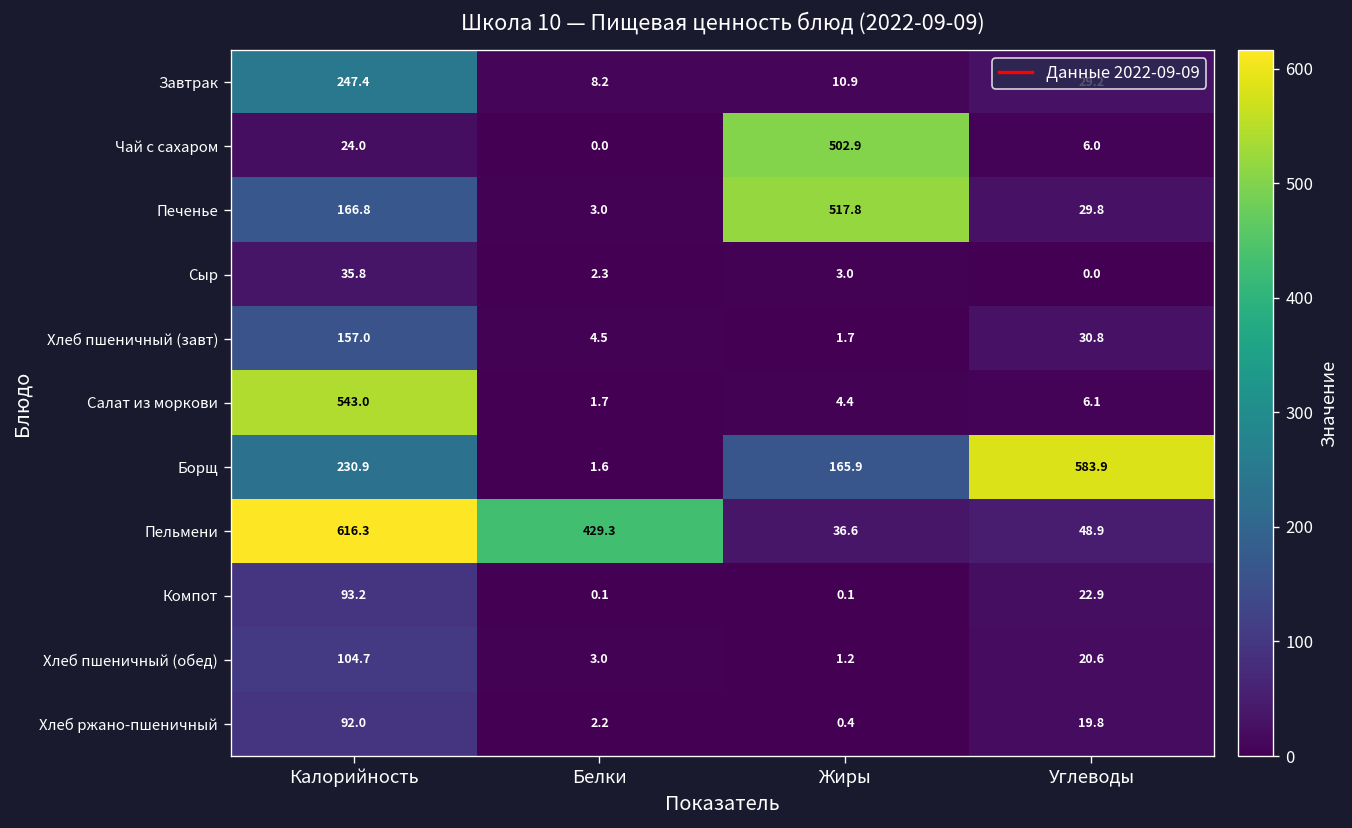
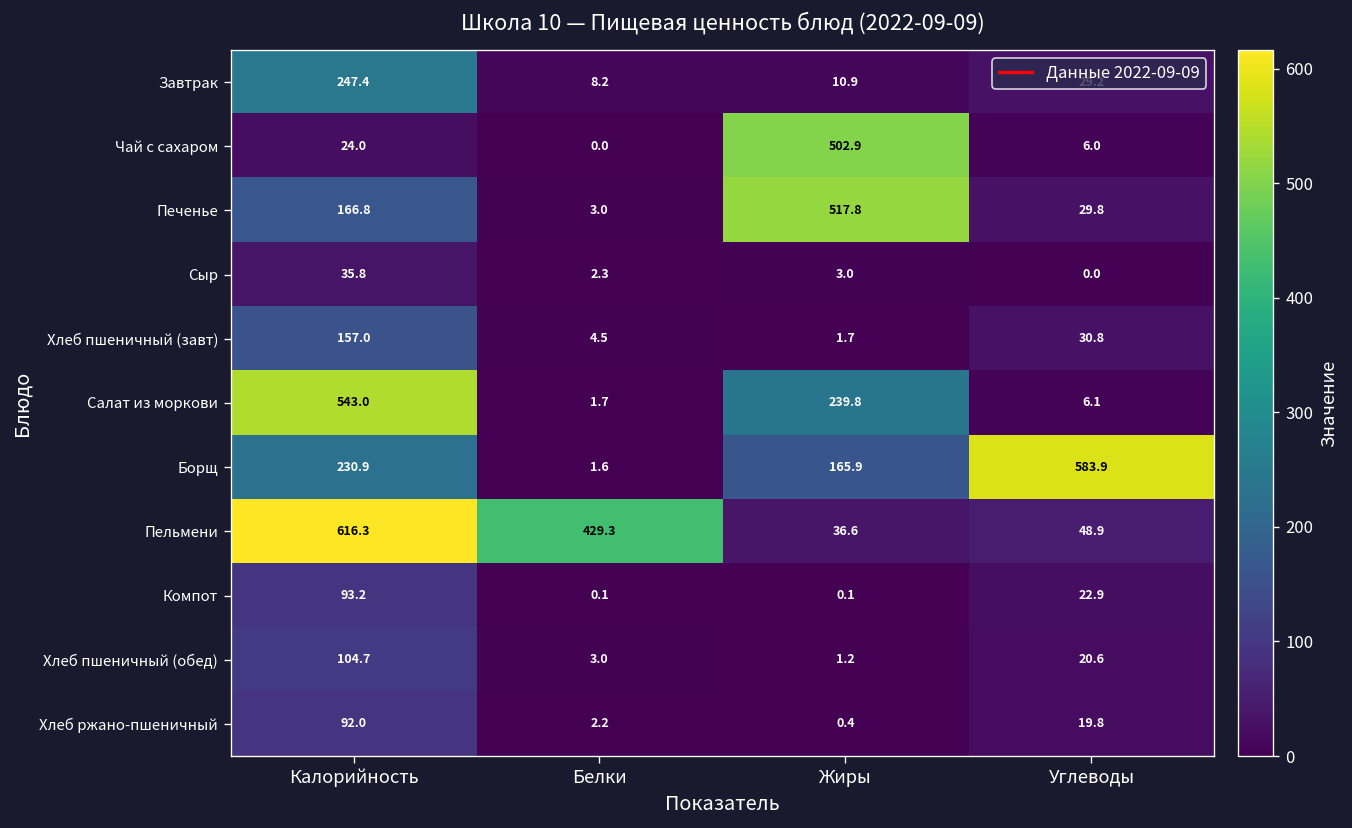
Салат из моркови, Жиры: 4.4 -> 239.8
